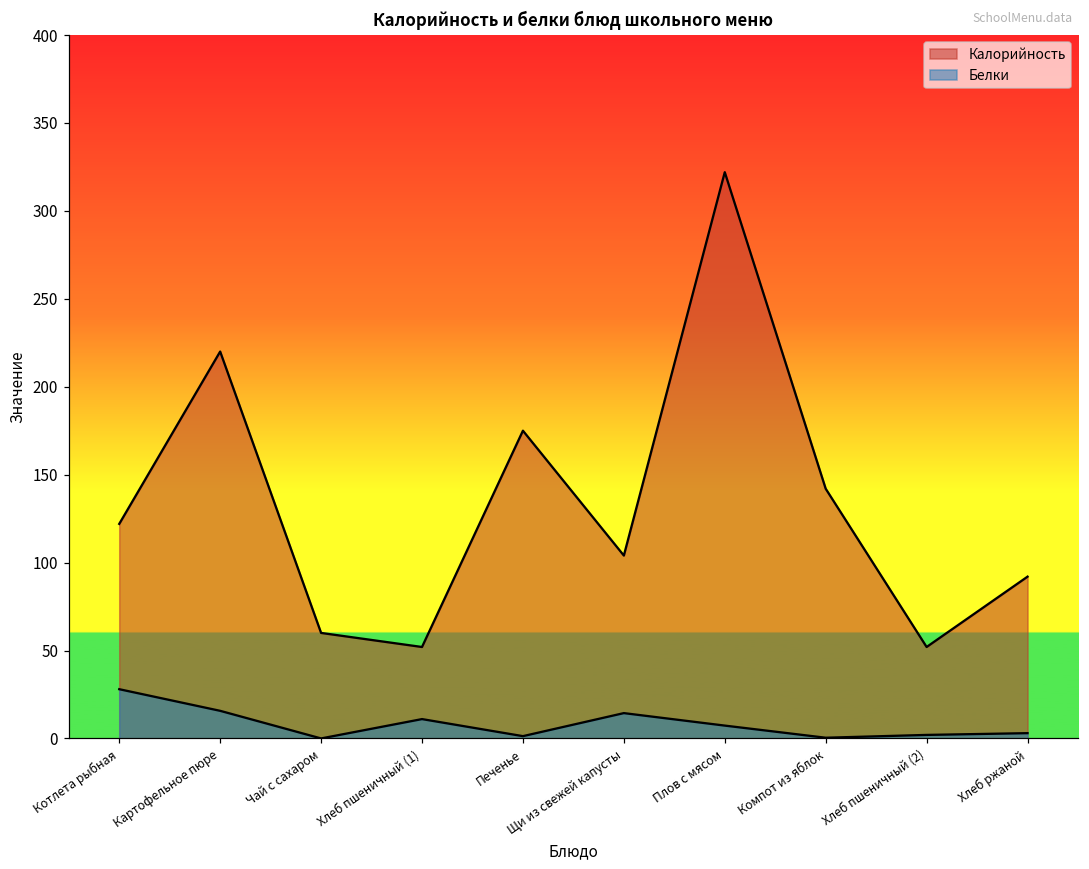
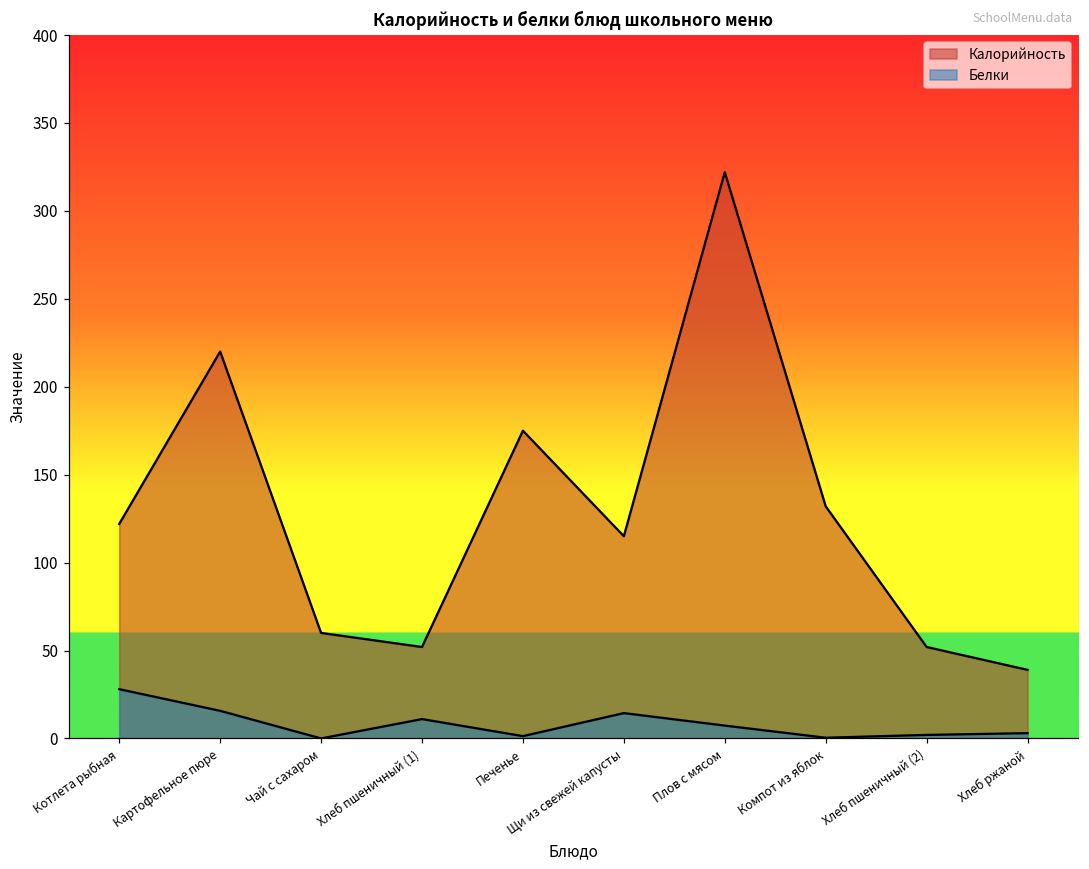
Калорийность, Щи из свежей капусты: 104 -> 115
Калорийность, Компот из яблок: 142 -> 132
Калорийность, Хлеб ржаной: 92 -> 39
